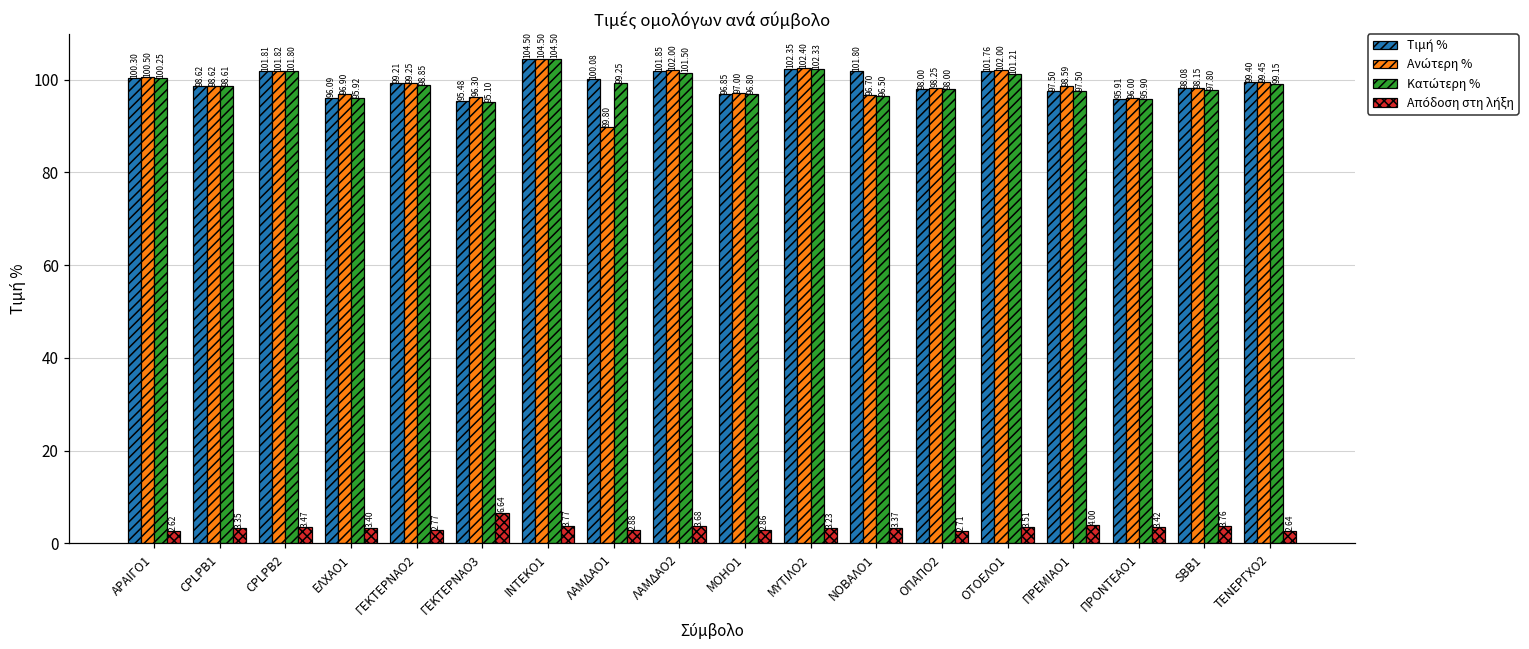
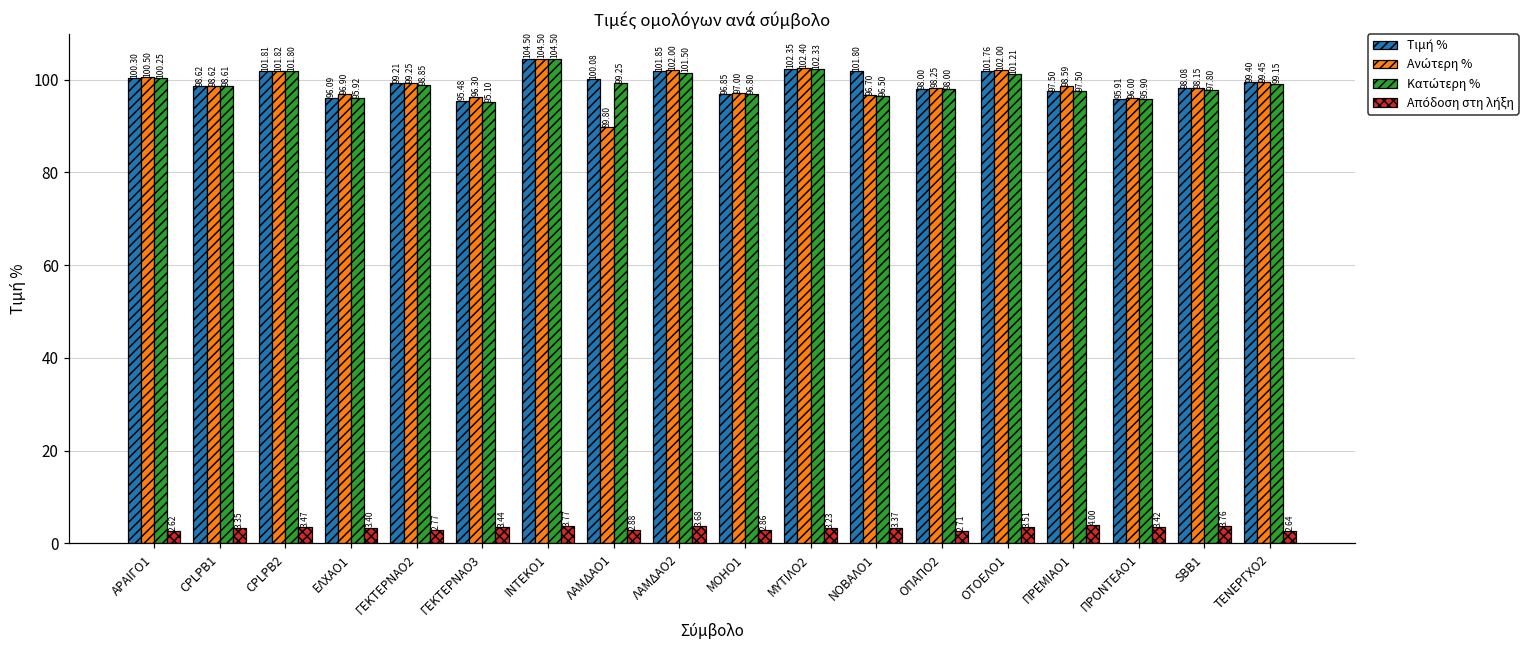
Απόδοση στη λήξη, ΓΕΚΤΕΡΝΑΟ3: 6.64 -> 3.44
